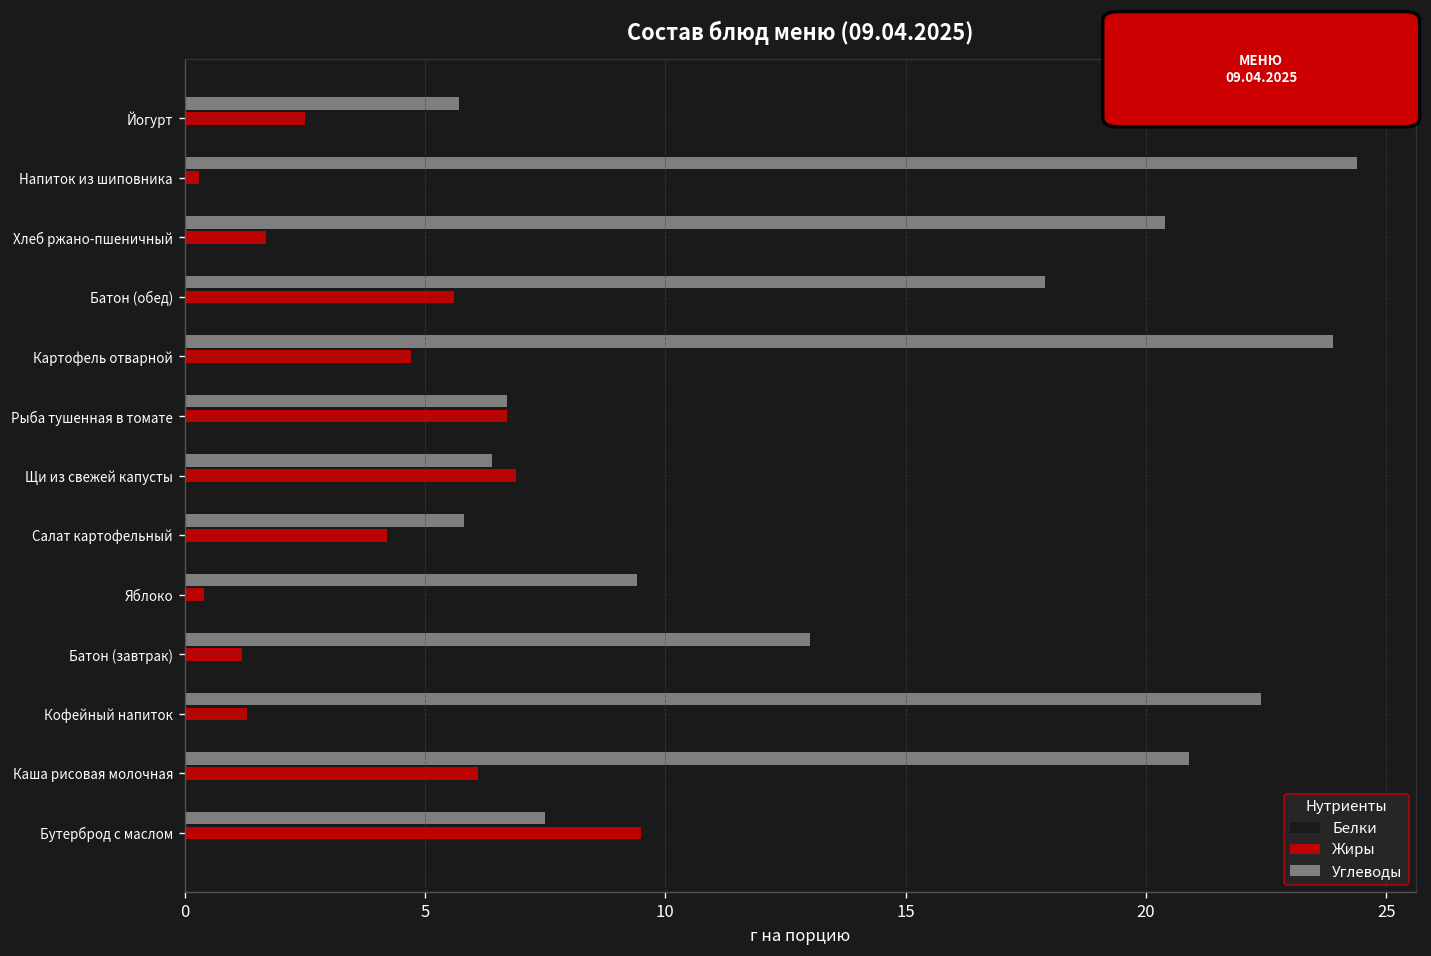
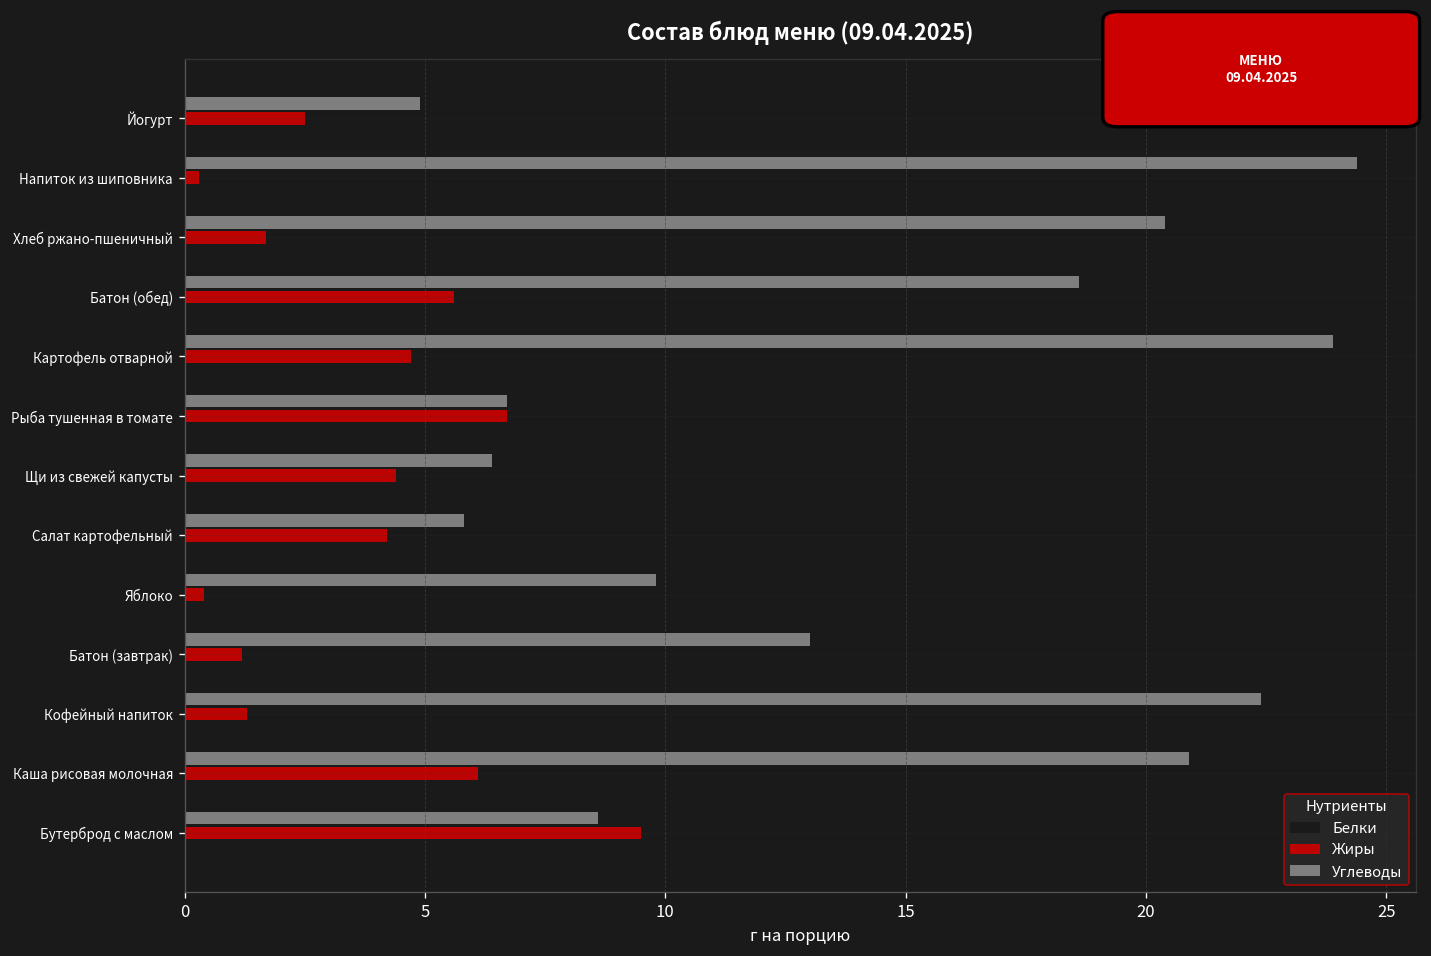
Углеводы, Йогурт: 5.7 -> 4.9
Углеводы, Батон (обед): 17.9 -> 18.6
Жиры, Щи из свежей капусты: 6.9 -> 4.4
Углеводы, Яблоко: 9.4 -> 9.8
Углеводы, Бутерброд с маслом: 7.5 -> 8.6
